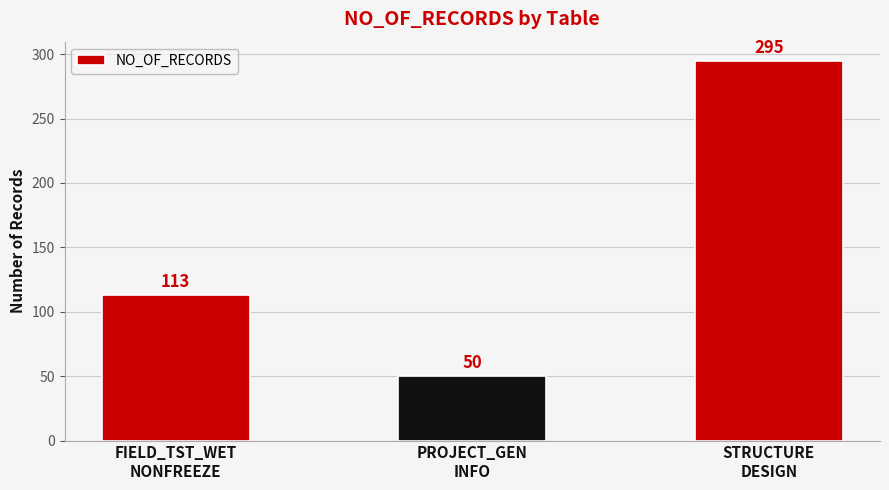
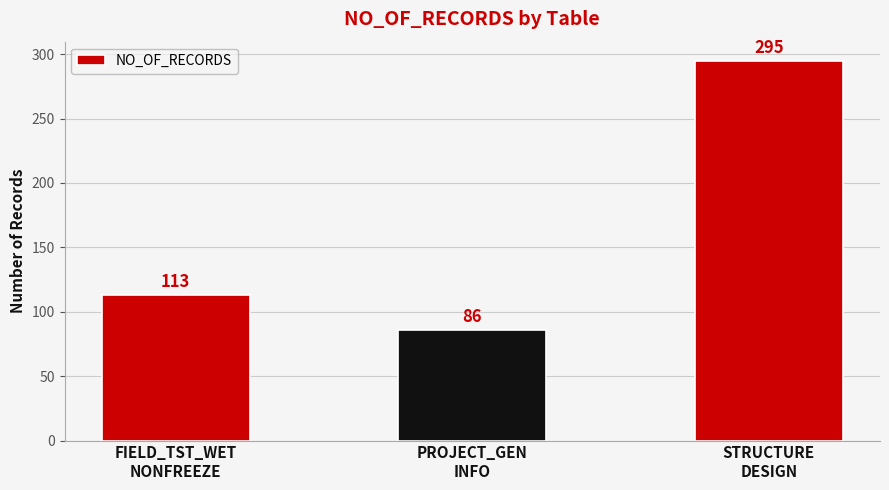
PROJECT_GEN INFO: 50 -> 86
